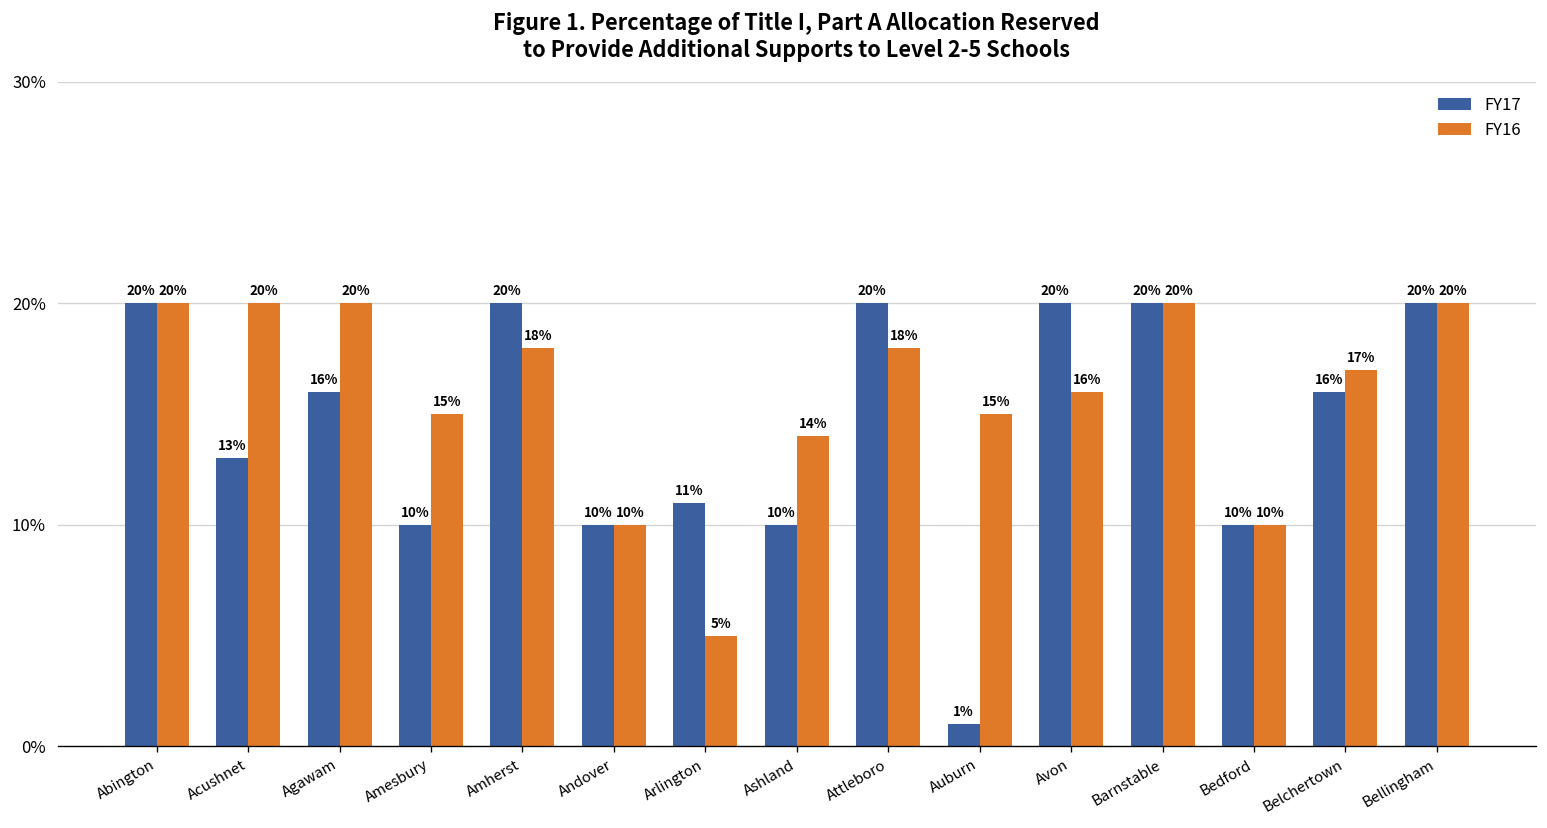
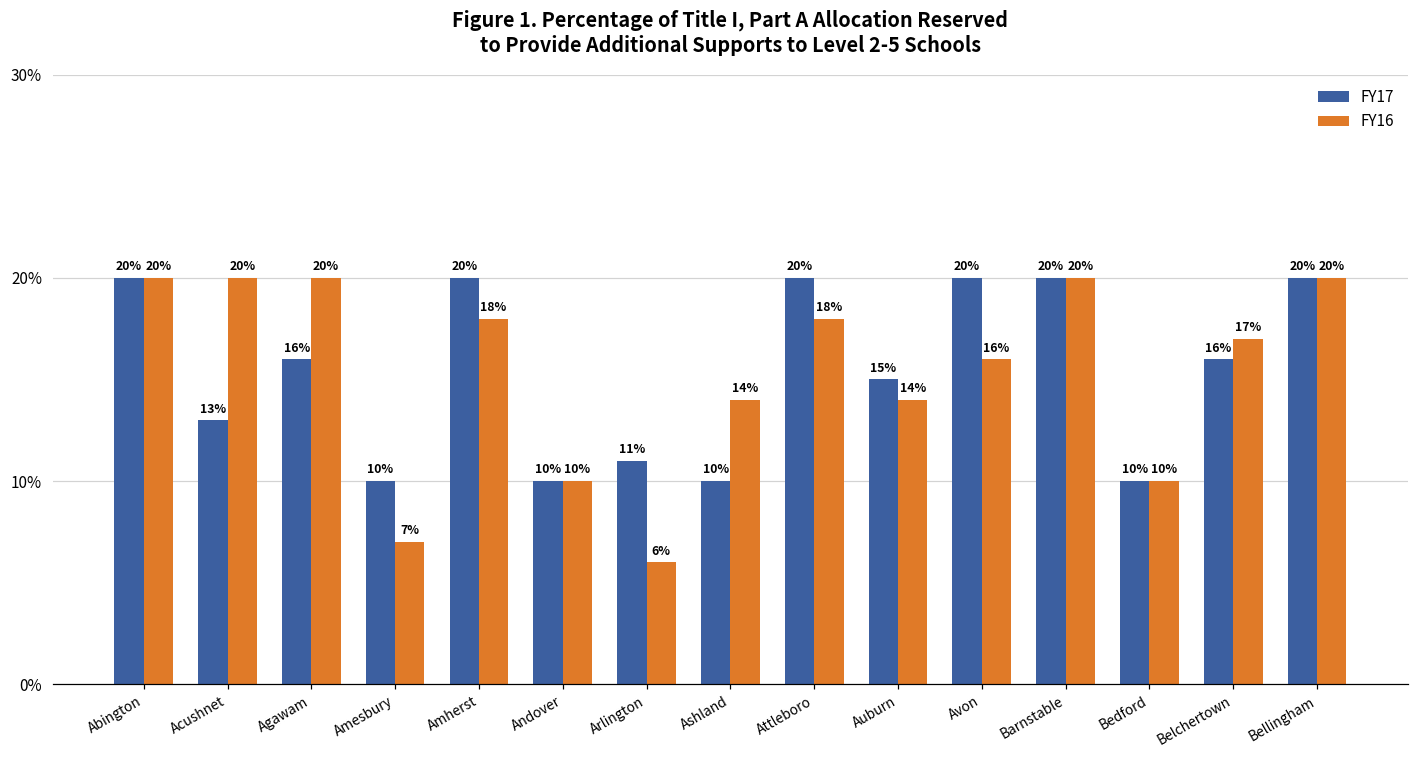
FY16, Amesbury: 15% -> 7%
FY16, Arlington: 5% -> 6%
FY17, Auburn: 1% -> 15%
FY16, Auburn: 15% -> 14%
